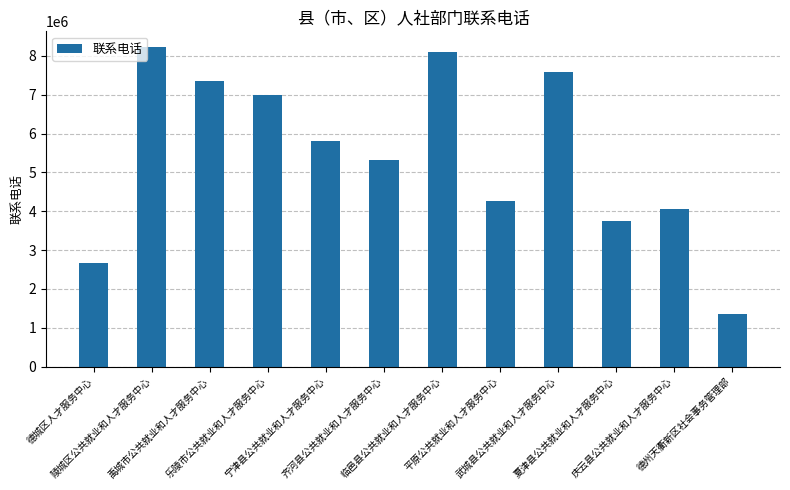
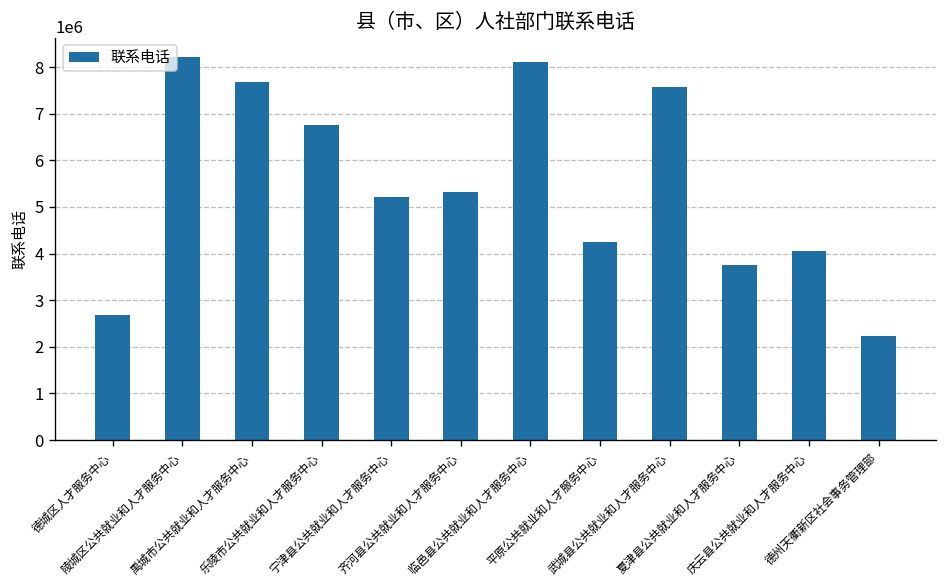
禹城市公共就业和人才服务中心: 7400000 -> 7700000
乐陵市公共就业和人才服务中心: 7000000 -> 6800000
宁津县公共就业和人才服务中心: 5800000 -> 5200000
德州天衢新区社会事务管理部: 1400000 -> 2200000
